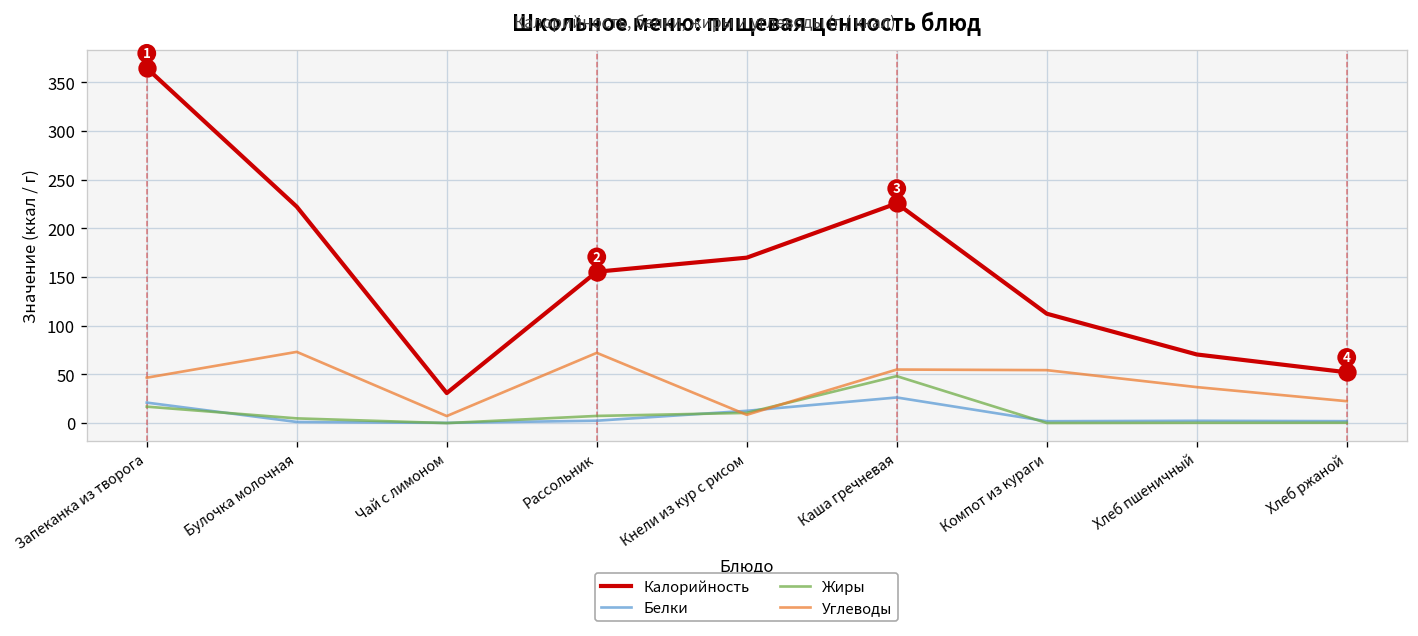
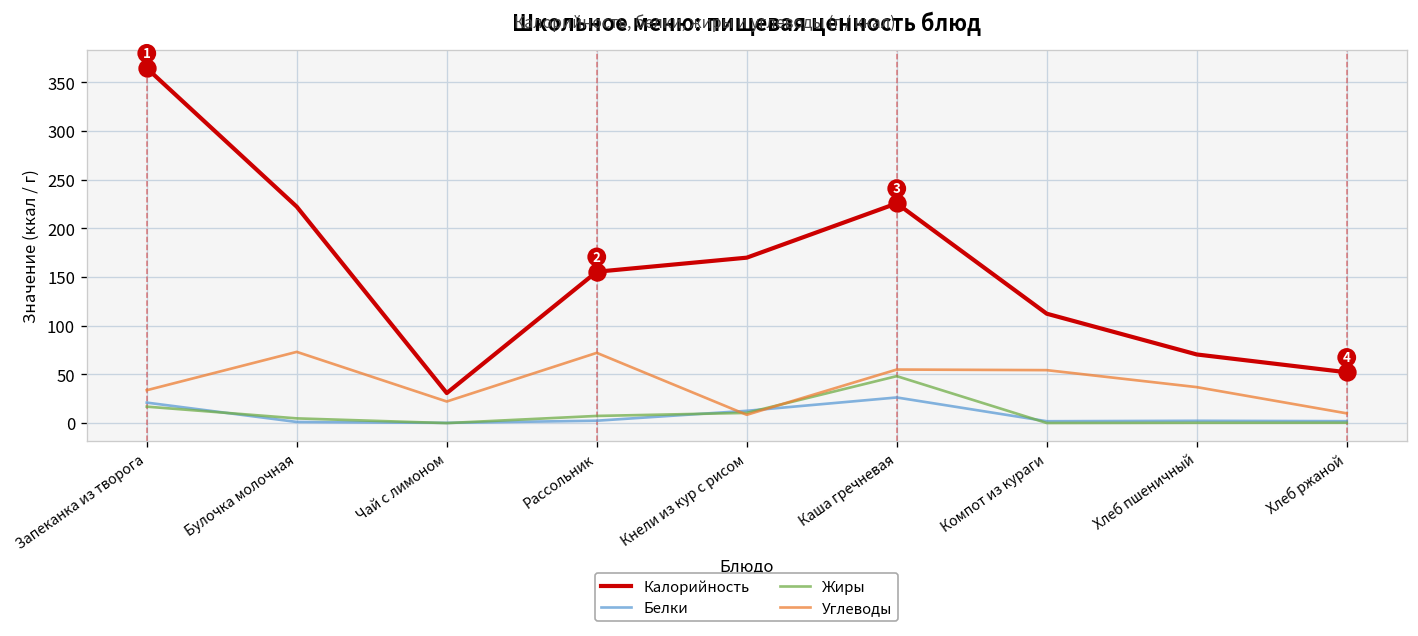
Углеводы, Запеканка из творога: 50 -> 30
Углеводы, Чай с лимоном: 10 -> 20
Углеводы, Хлеб ржаной: 20 -> 10
